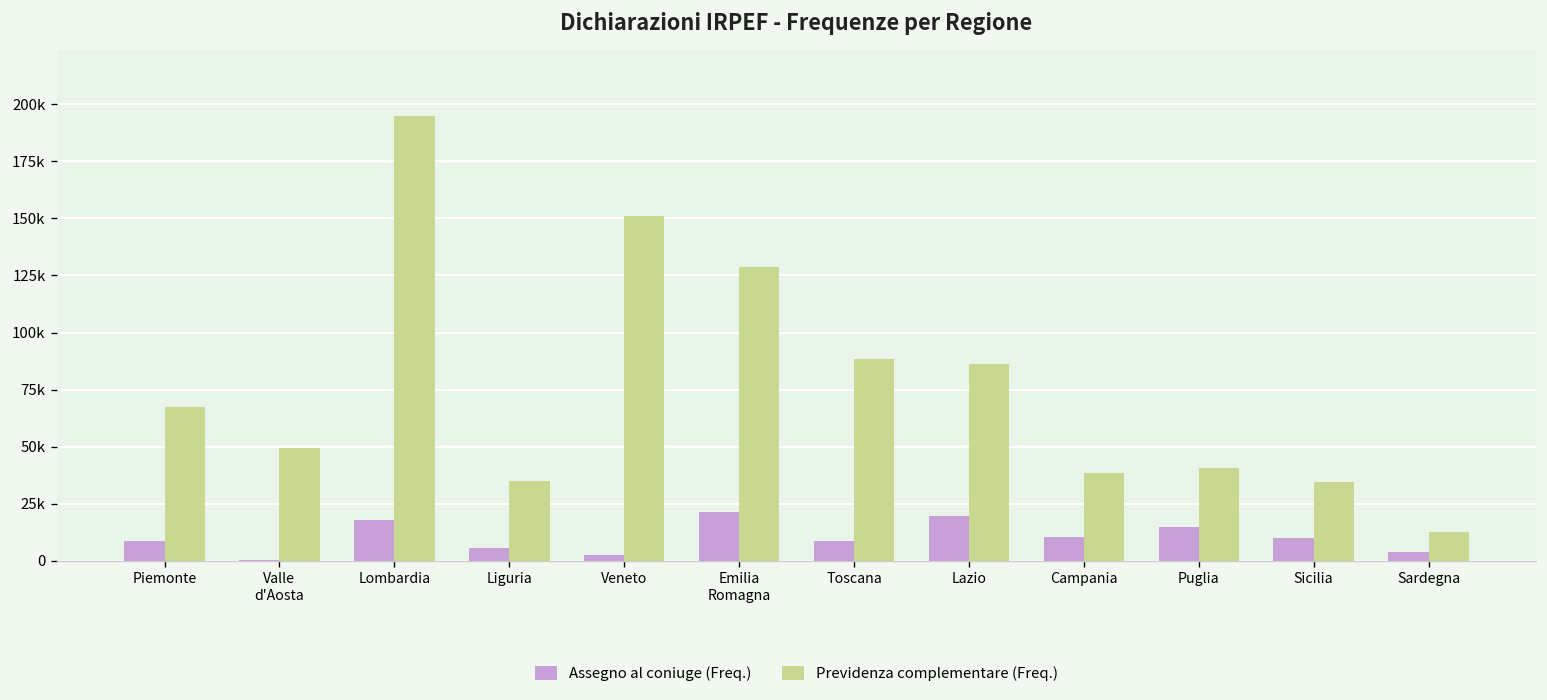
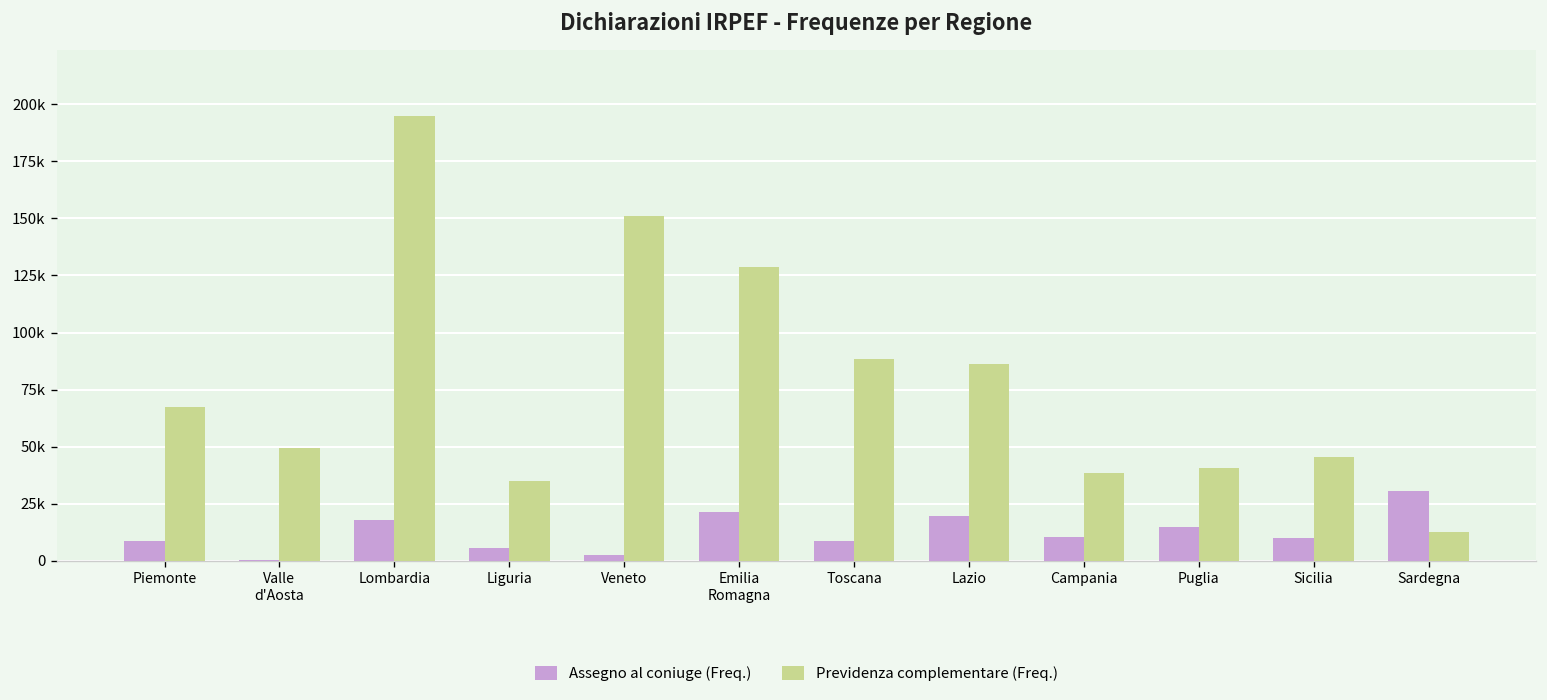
Previdenza complementare (Freq.), Sicilia: 35000 -> 46000
Assegno al coniuge (Freq.), Sardegna: 4000 -> 30000
